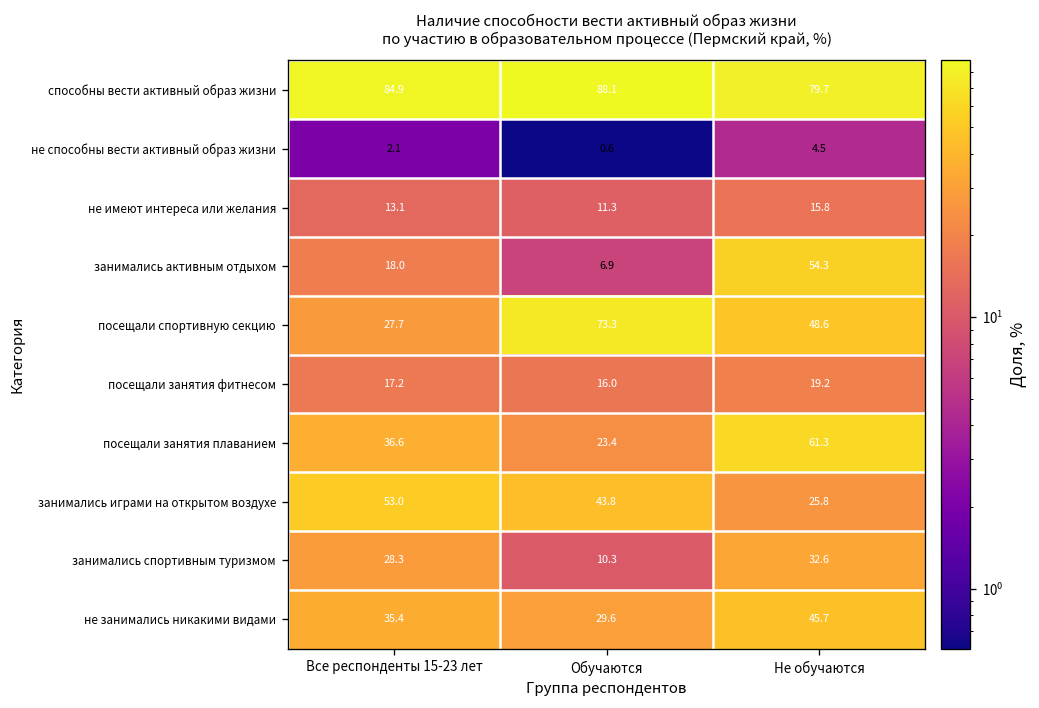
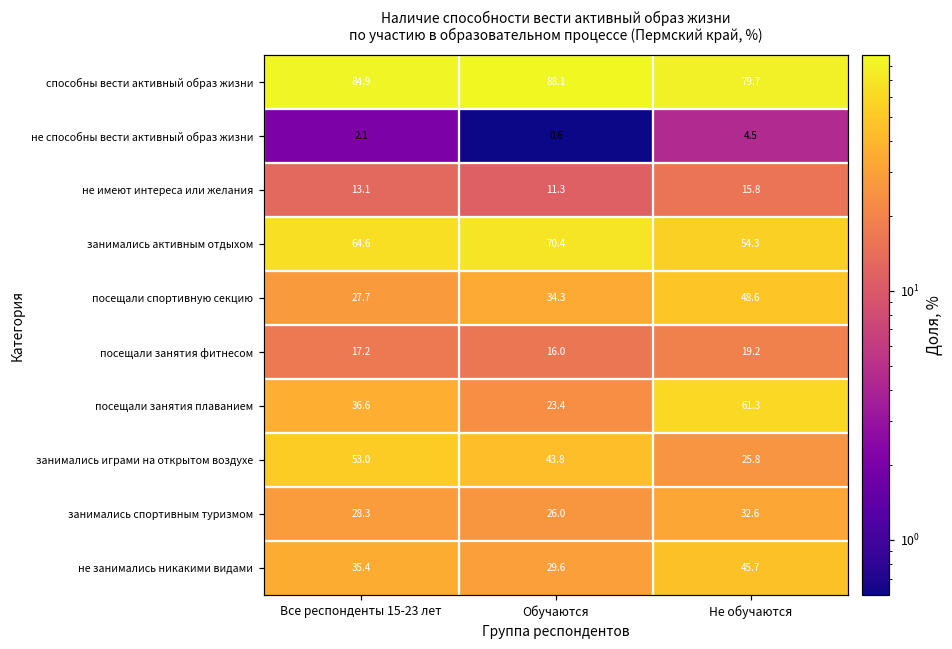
занимались активным отдыхом, Все респонденты 15-23 лет: 18.0 -> 64.6
занимались активным отдыхом, Обучаются: 6.9 -> 70.4
посещали спортивную секцию, Обучаются: 73.3 -> 34.3
занимались спортивным туризмом, Обучаются: 10.3 -> 26.0
